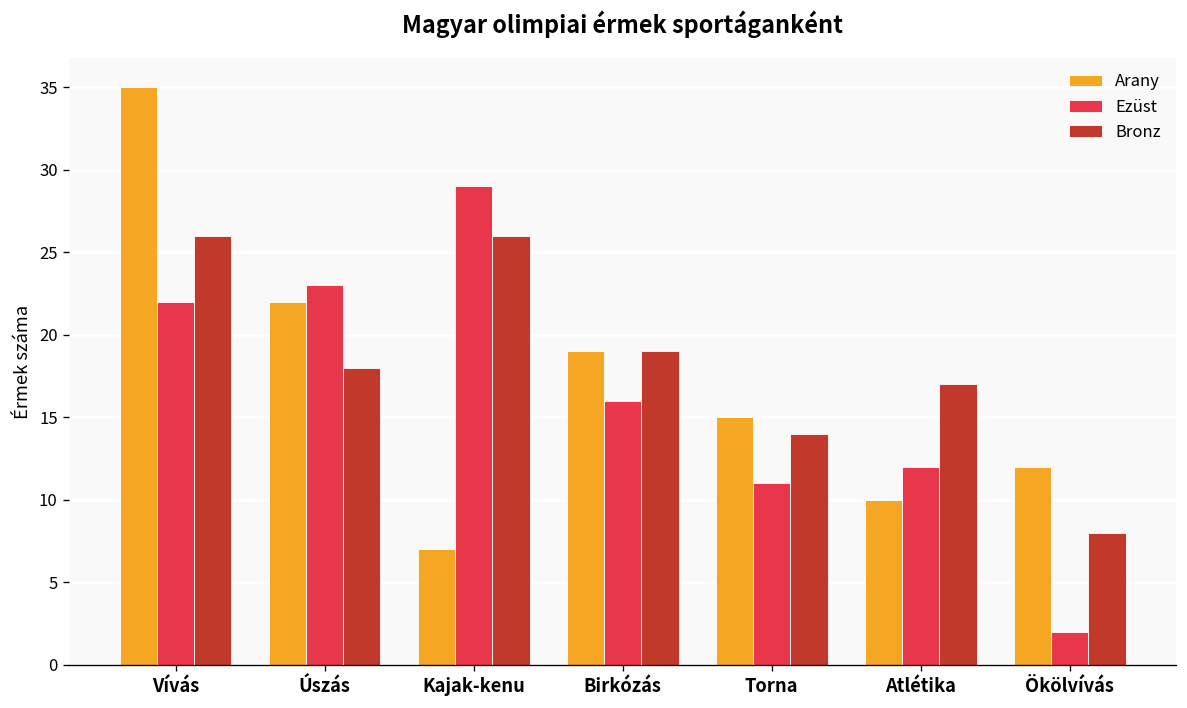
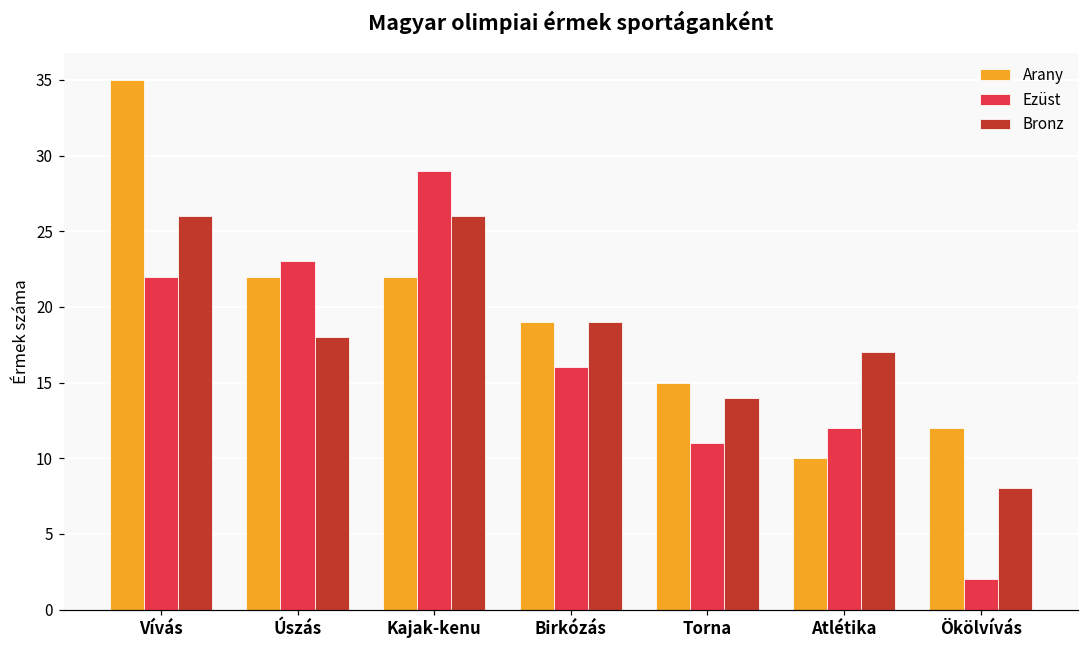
Arany, Kajak-kenu: 7 -> 22
